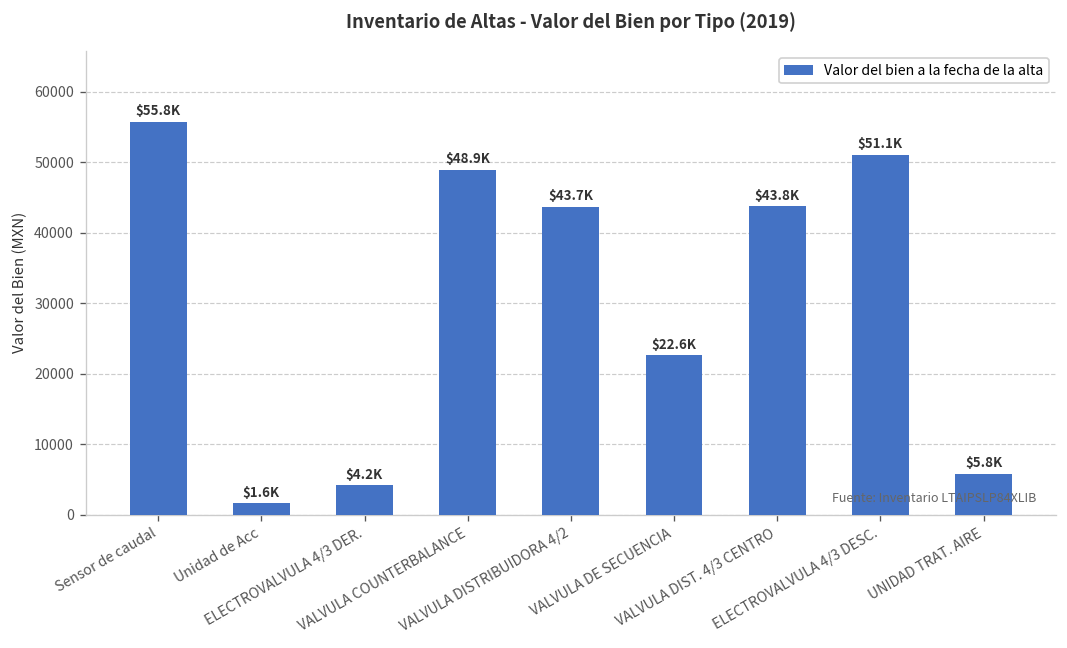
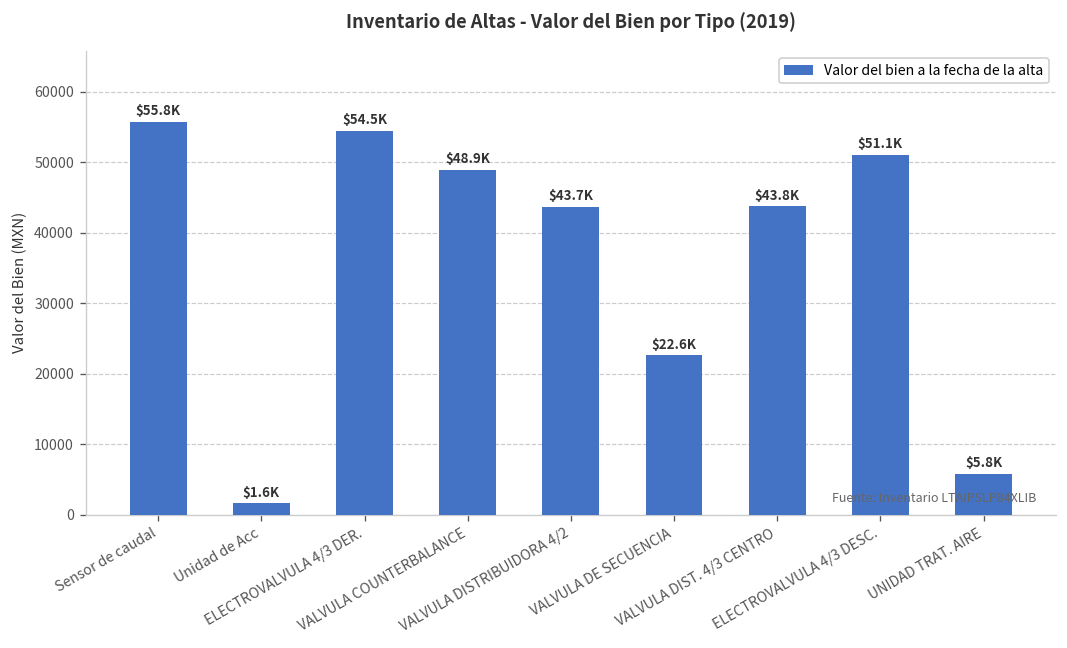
ELECTROVALVULA 4/3 DER.: $4.2K -> $54.5K
